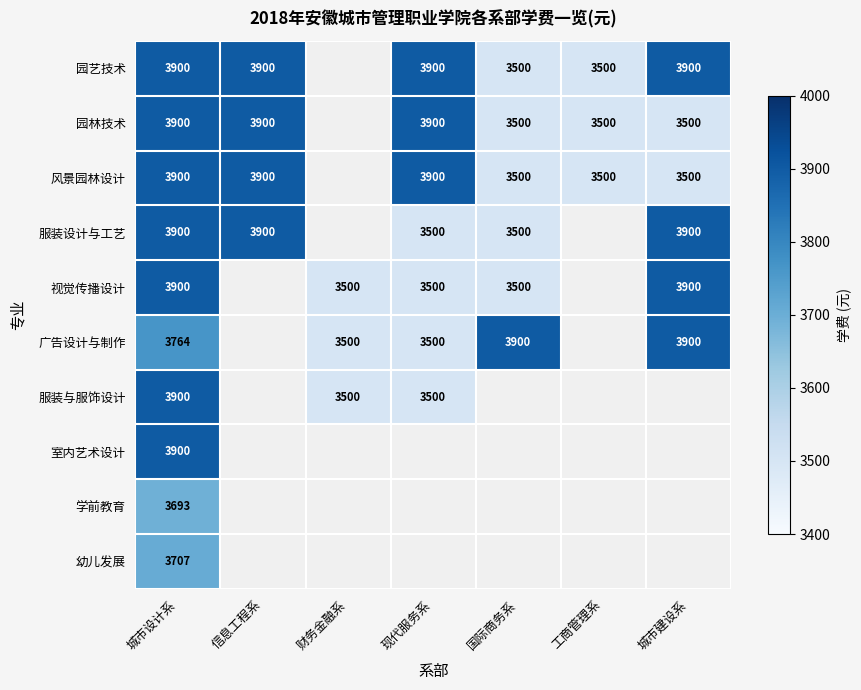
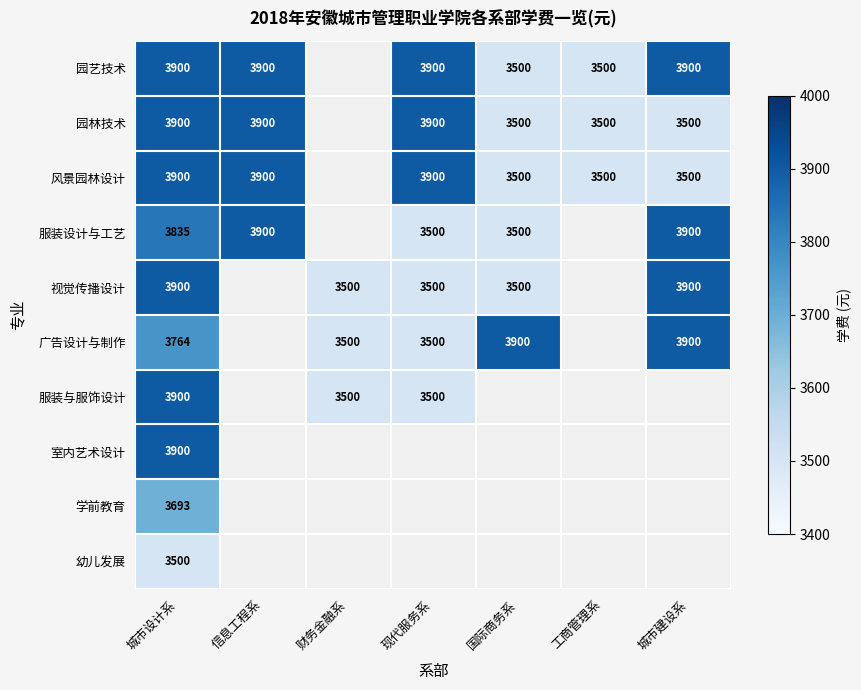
服装设计与工艺, 城市设计系: 3900 -> 3835
幼儿发展, 城市设计系: 3707 -> 3500
